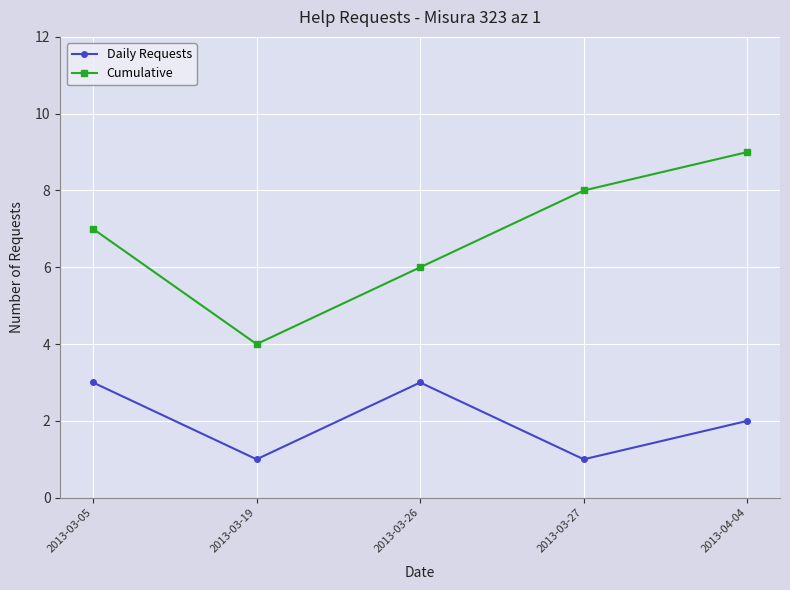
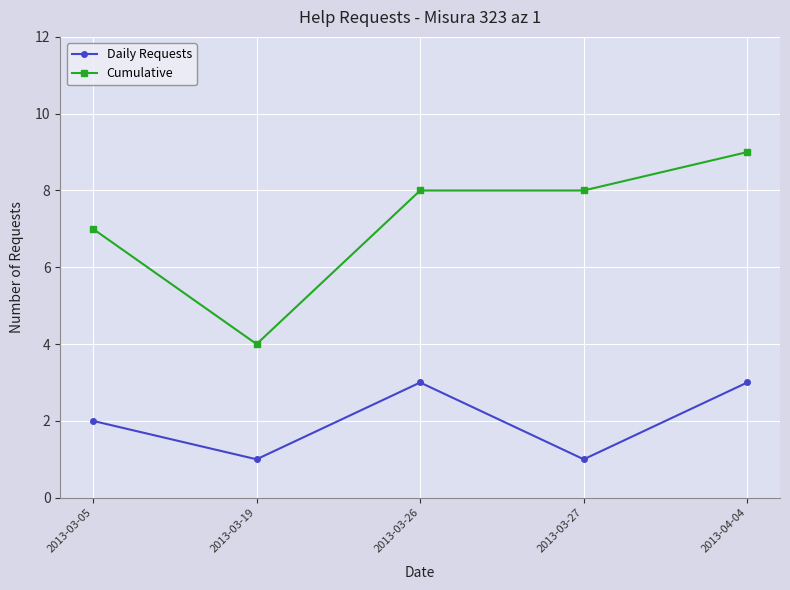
Daily Requests, 2013-03-05: 3 -> 2
Cumulative, 2013-03-26: 6 -> 8
Daily Requests, 2013-04-04: 2 -> 3
